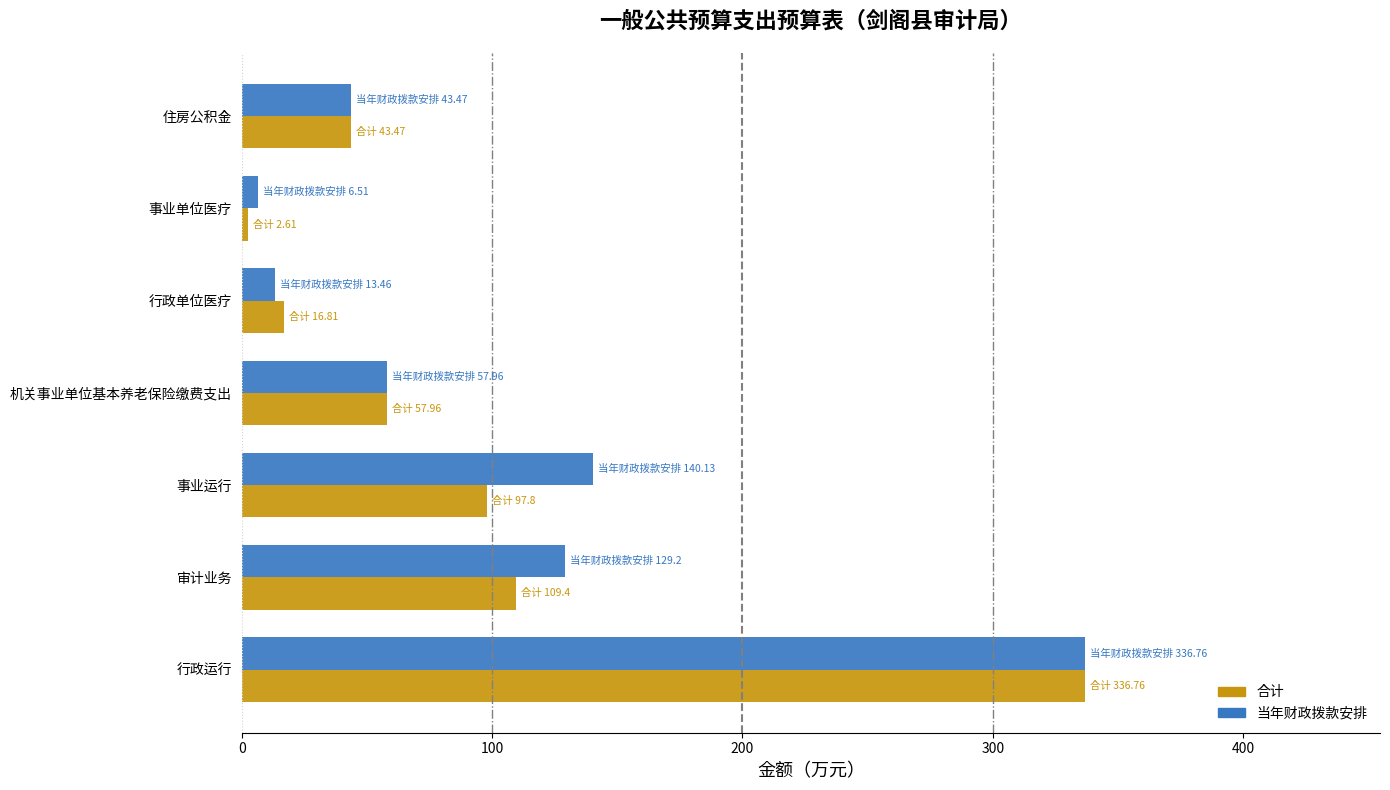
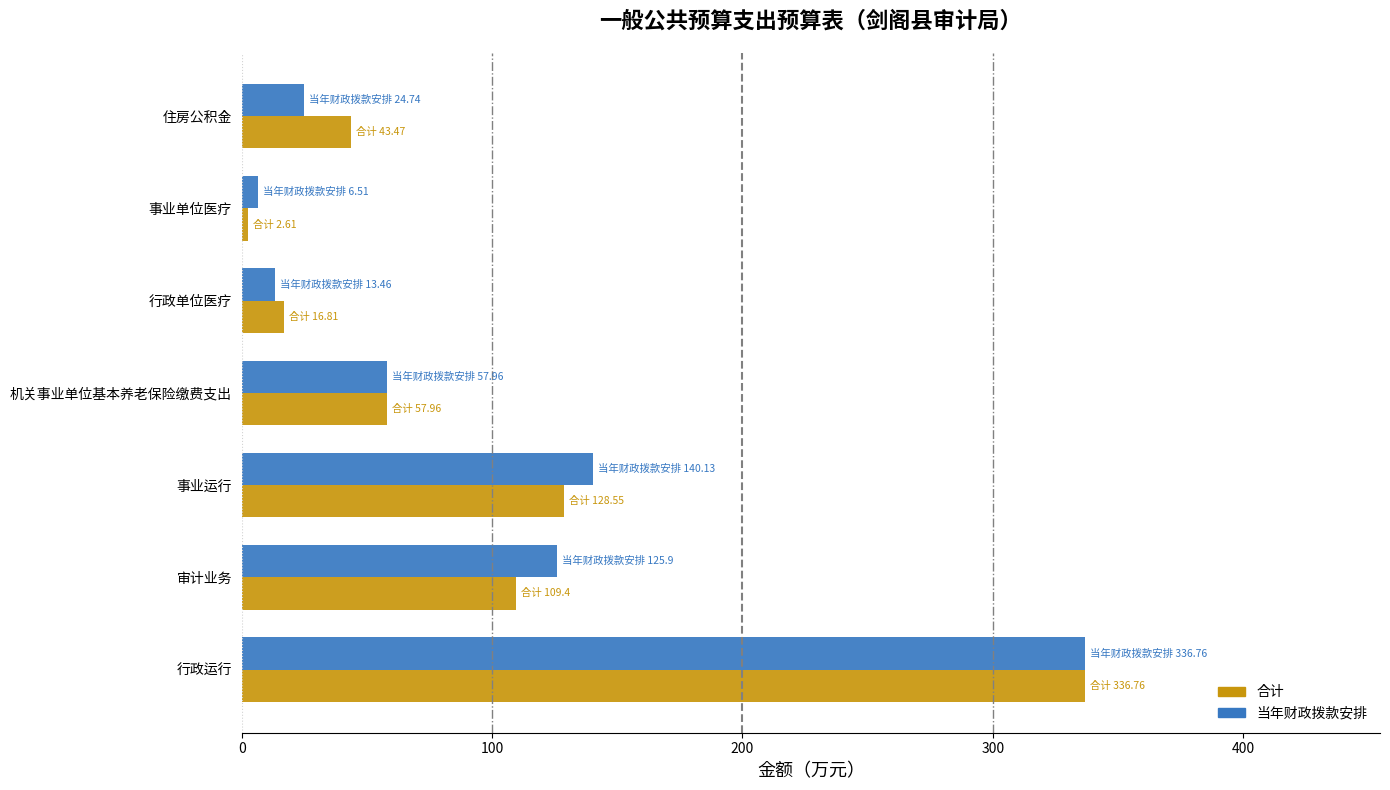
当年财政拨款安排, 住房公积金: 43.47 -> 24.74
合计, 事业运行: 97.8 -> 128.55
当年财政拨款安排, 审计业务: 129.2 -> 125.9
